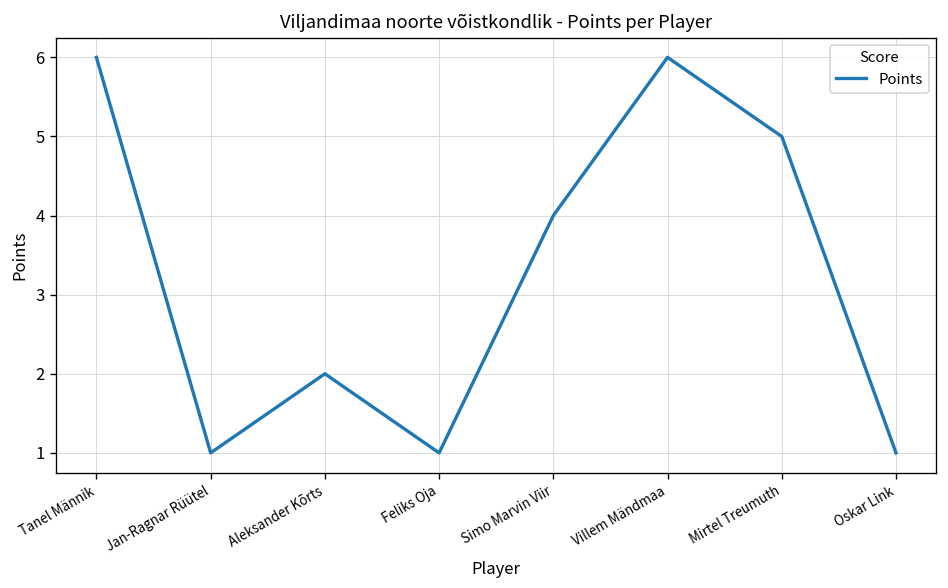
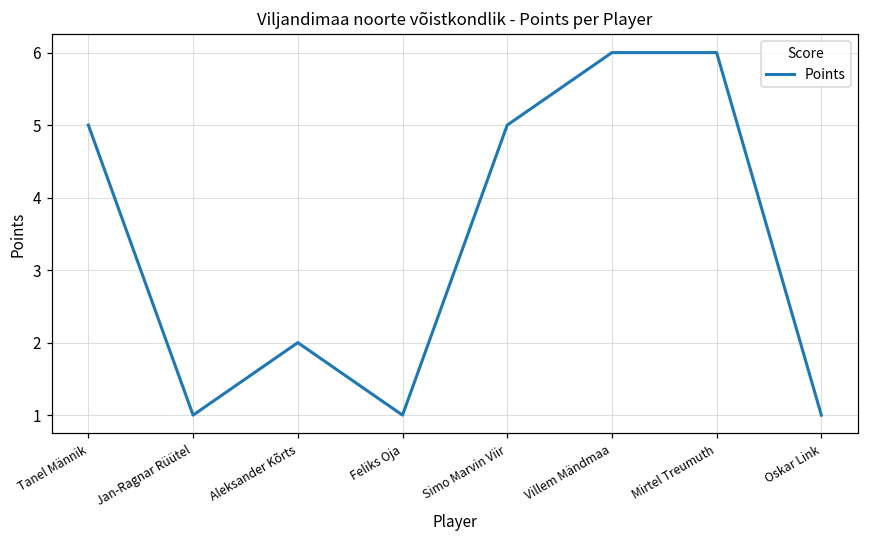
Tanel Männik: 6 -> 5
Simo Marvin Viir: 4 -> 5
Mirtel Treumuth: 5 -> 6
